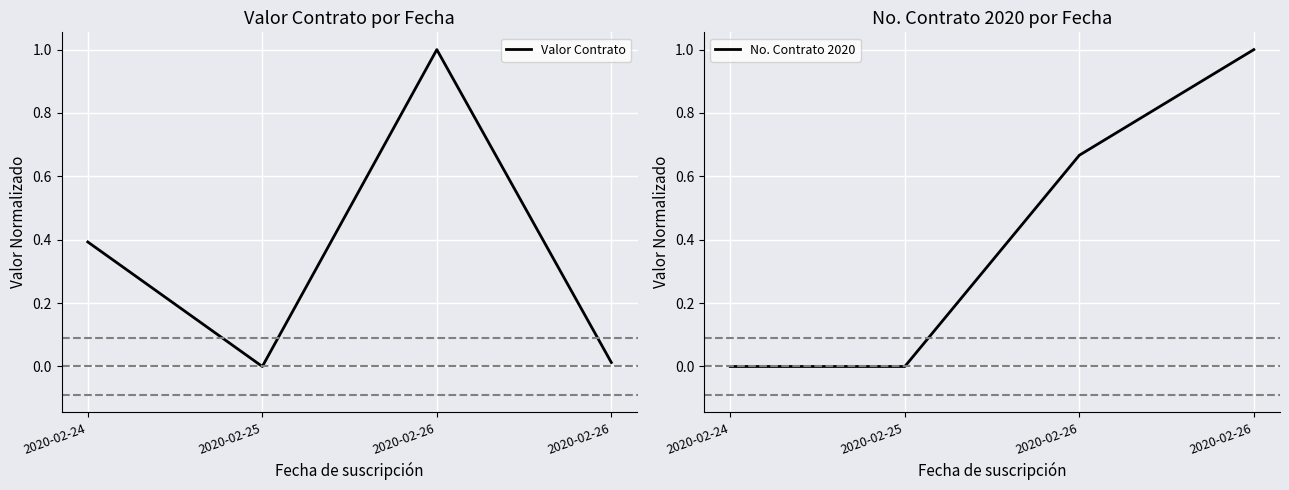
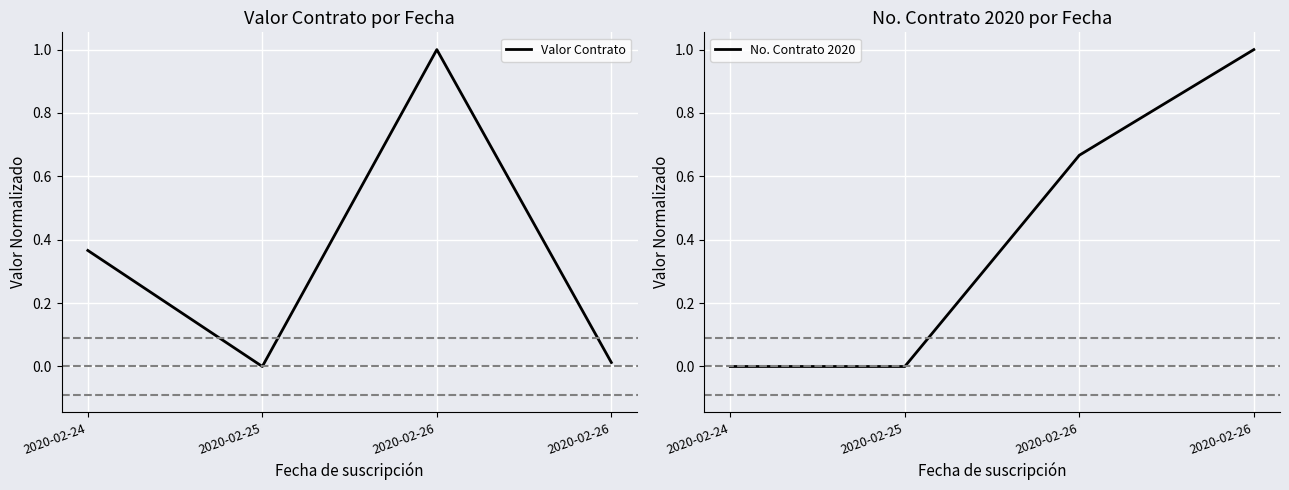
Valor Contrato por Fecha, 2020-02-24: 0.39 -> 0.37
